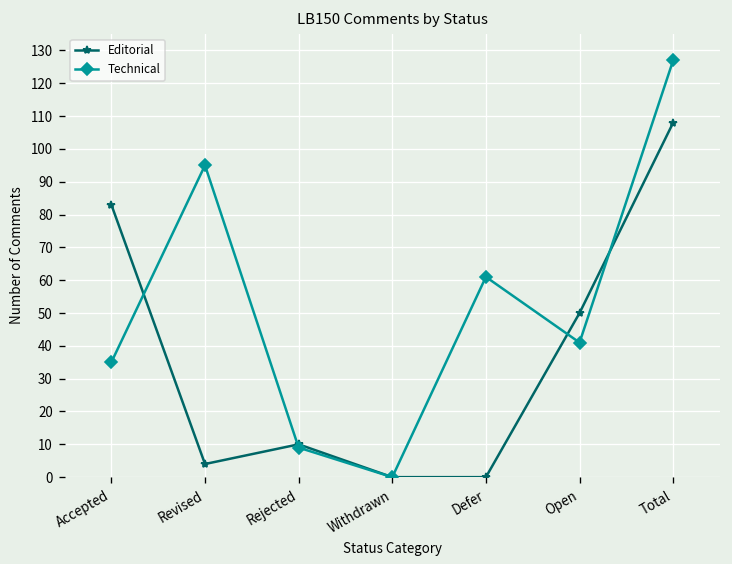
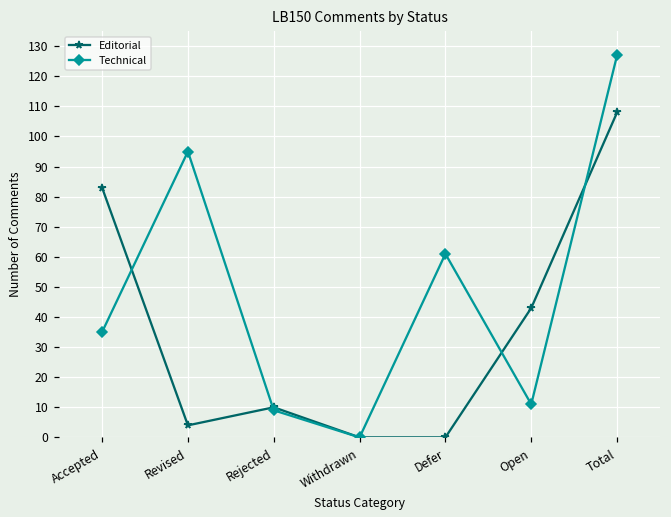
Editorial, Open: 50 -> 43
Technical, Open: 41 -> 11
